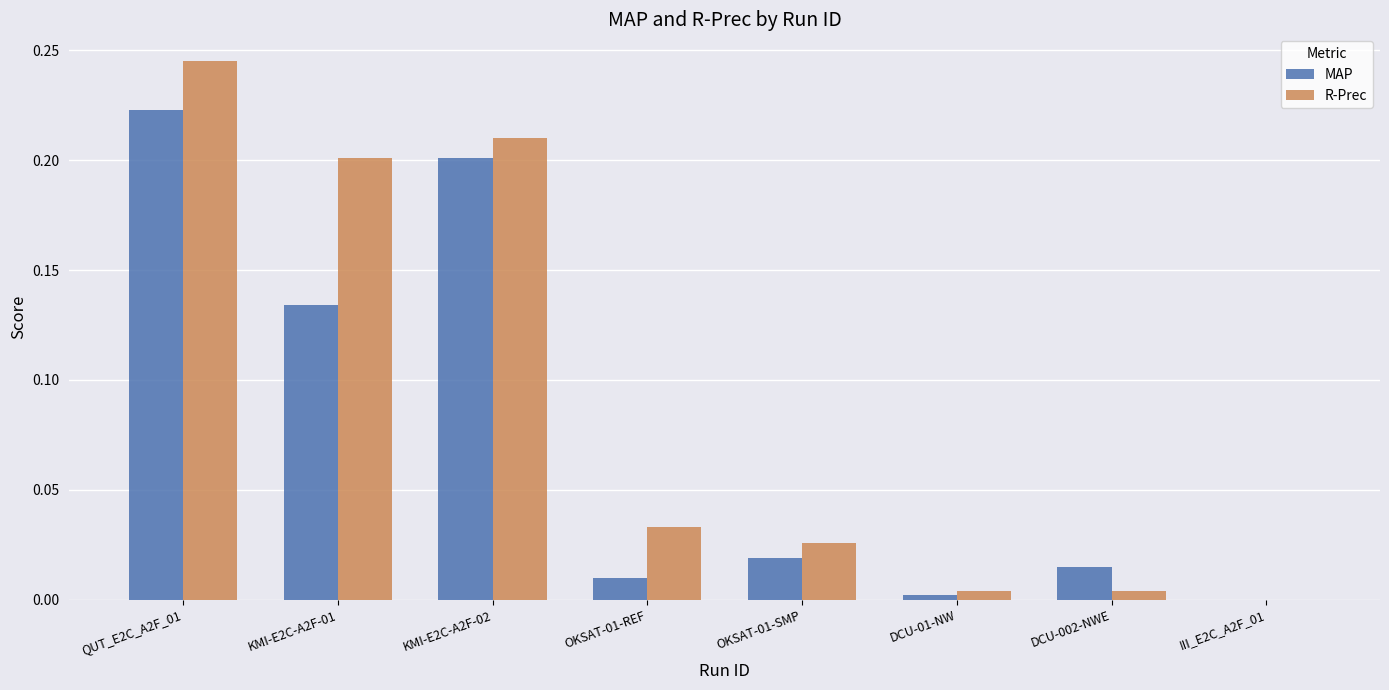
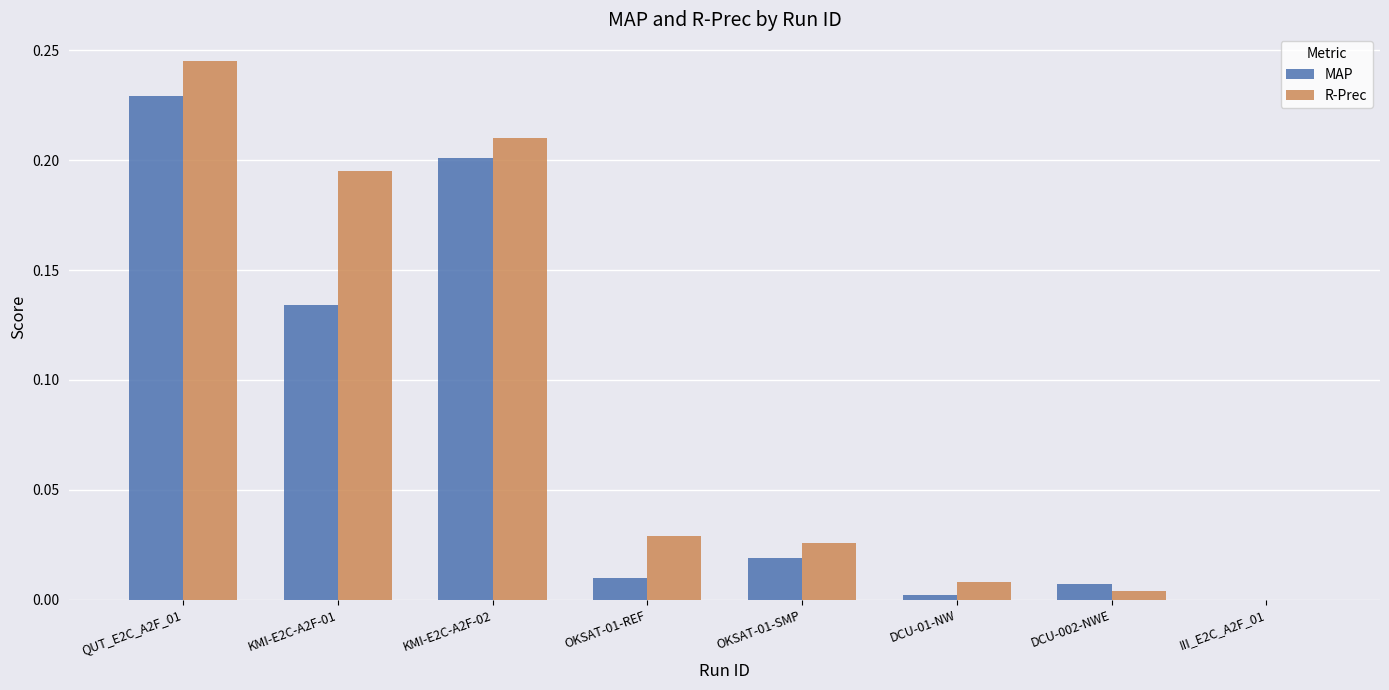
MAP, QUT_E2C_A2F_01: 0.223 -> 0.229
R-Prec, KMI-E2C-A2F-01: 0.201 -> 0.195
R-Prec, OKSAT-01-REF: 0.033 -> 0.029
R-Prec, DCU-01-NW: 0.004 -> 0.008
MAP, DCU-002-NWE: 0.015 -> 0.007
